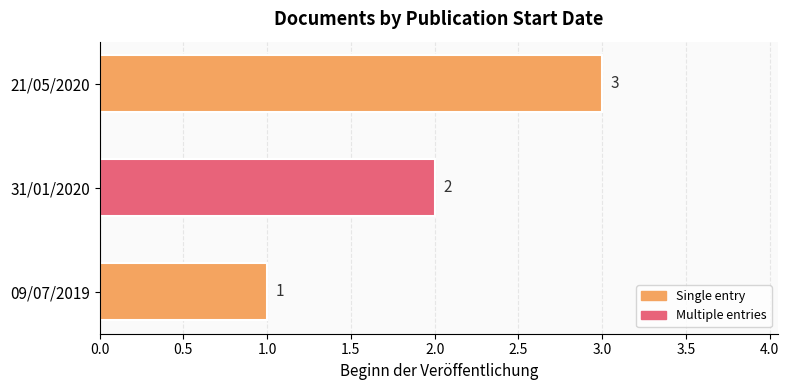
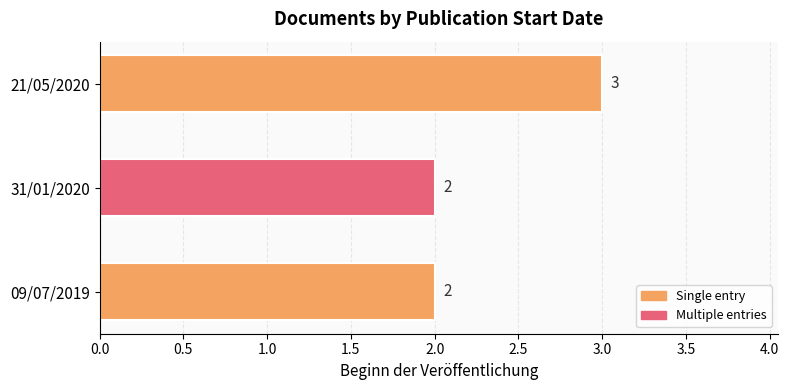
09/07/2019: 1 -> 2
